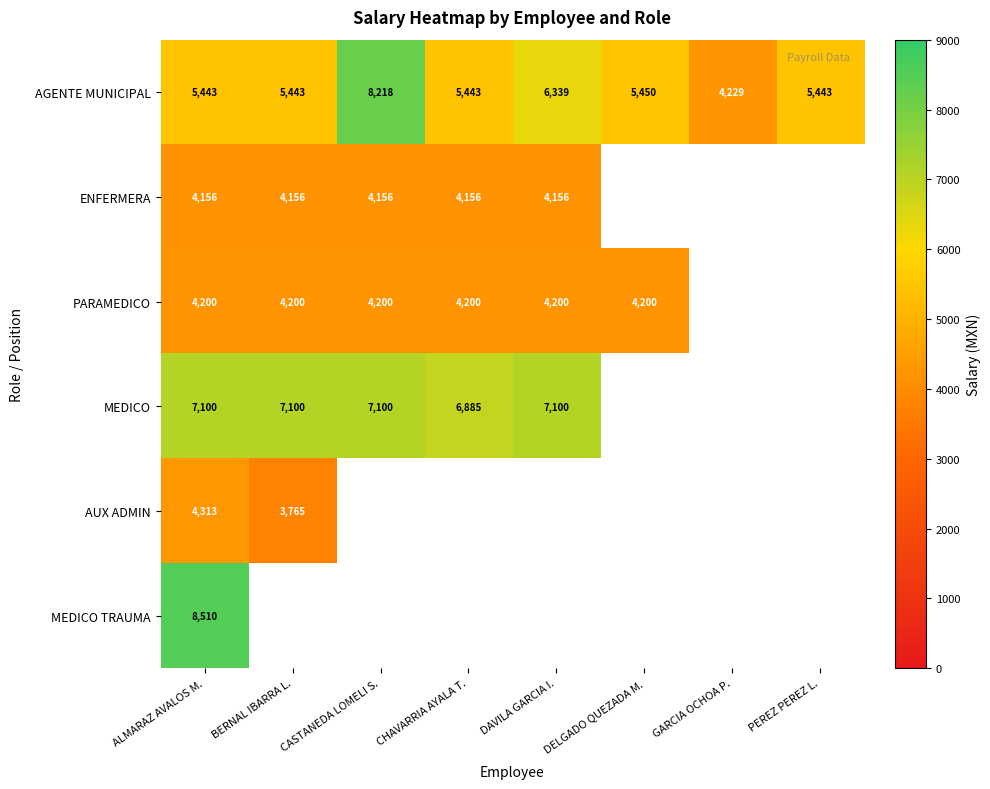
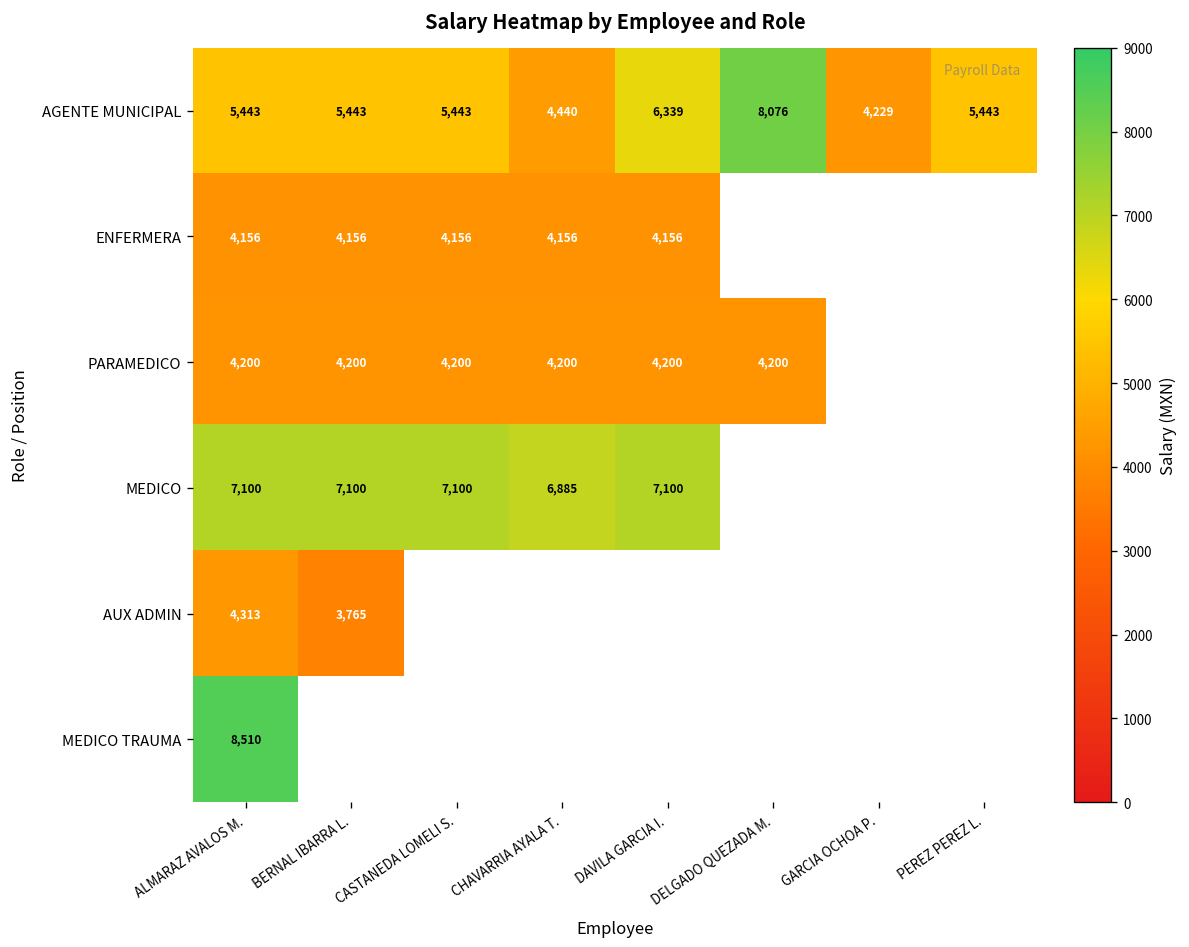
AGENTE MUNICIPAL, CASTANEDA LOMELI S.: 8,218 -> 5,443
AGENTE MUNICIPAL, CHAVARRIA AYALA T.: 5,443 -> 4,440
AGENTE MUNICIPAL, DELGADO QUEZADA M.: 5,450 -> 8,076
